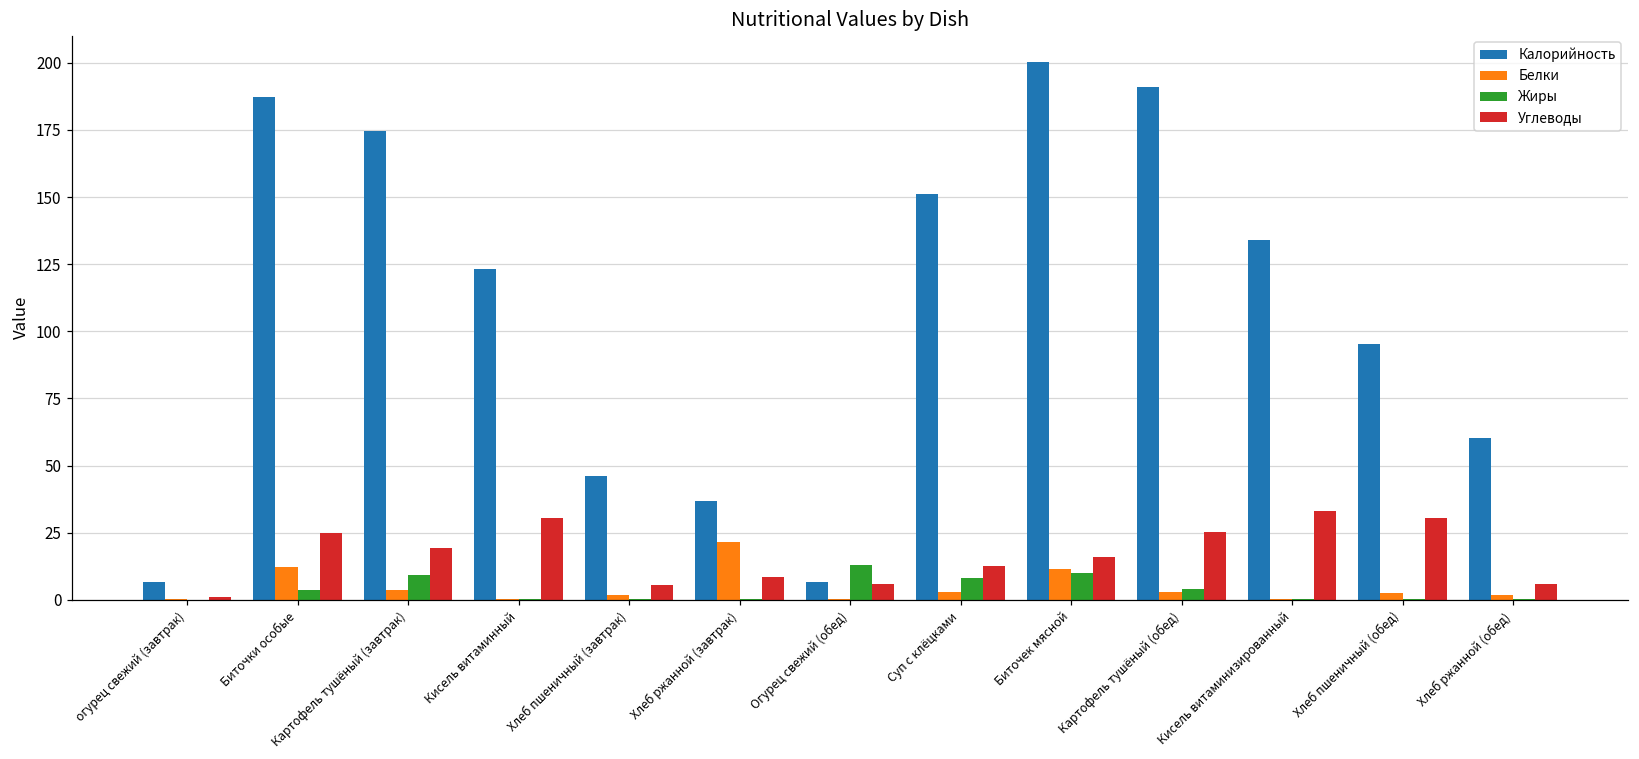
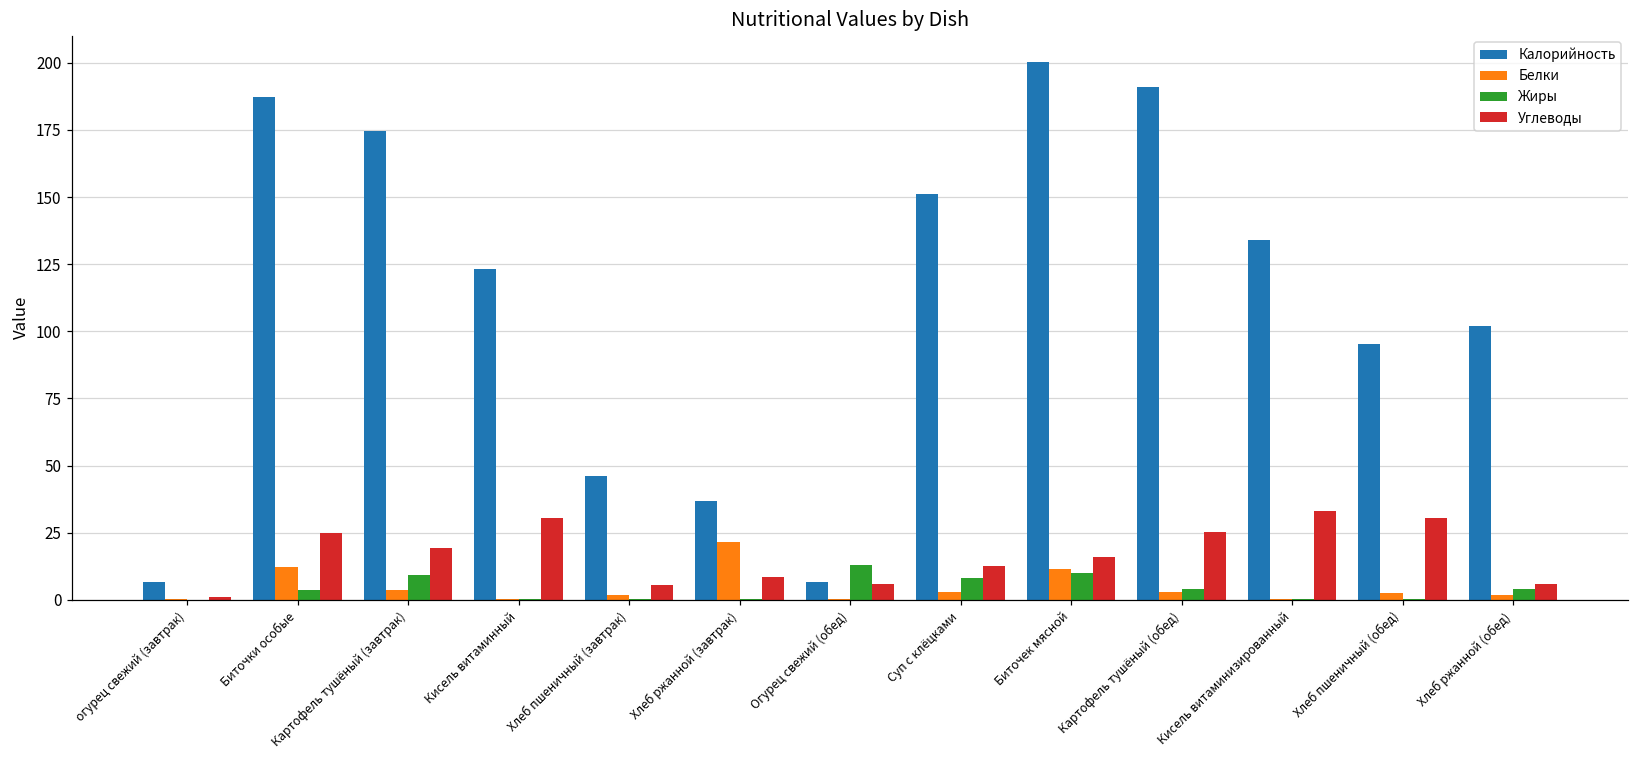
Калорийность, Хлеб ржанной (обед): 60 -> 102
Жиры, Хлеб ржанной (обед): 0 -> 4
